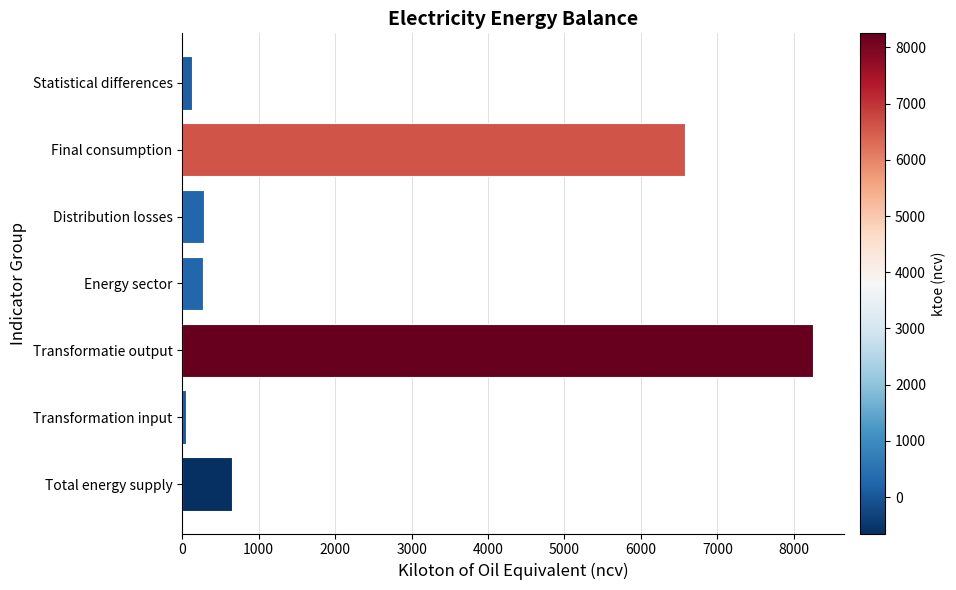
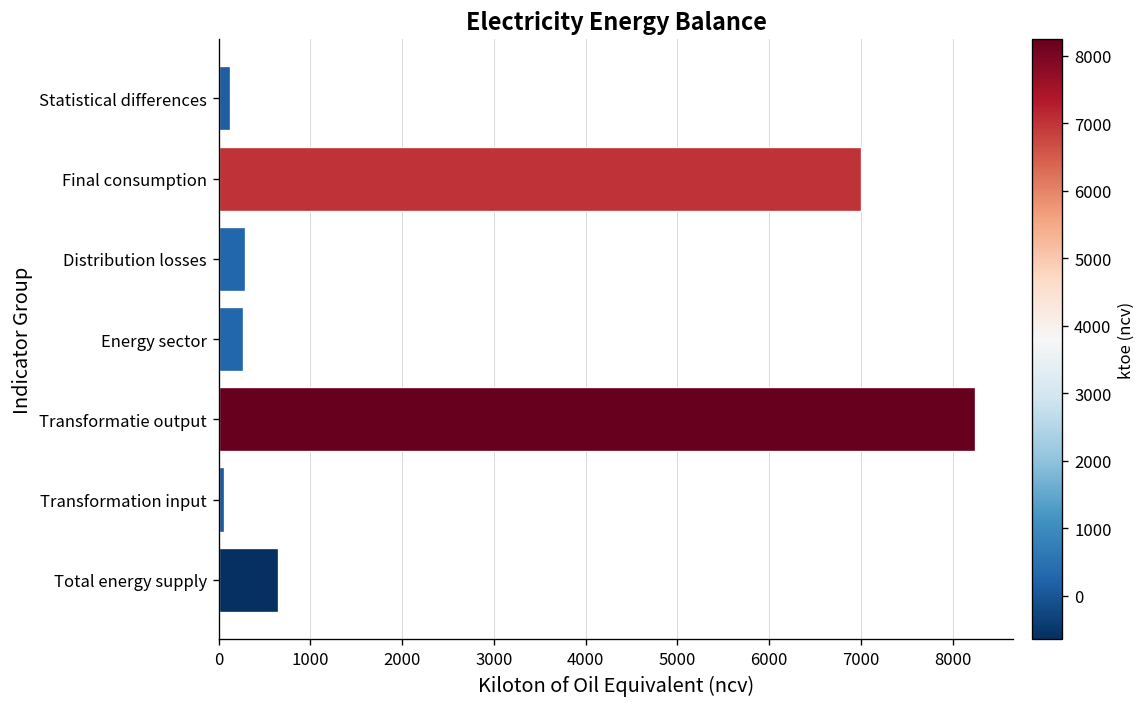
Final consumption: 6600 -> 7000
